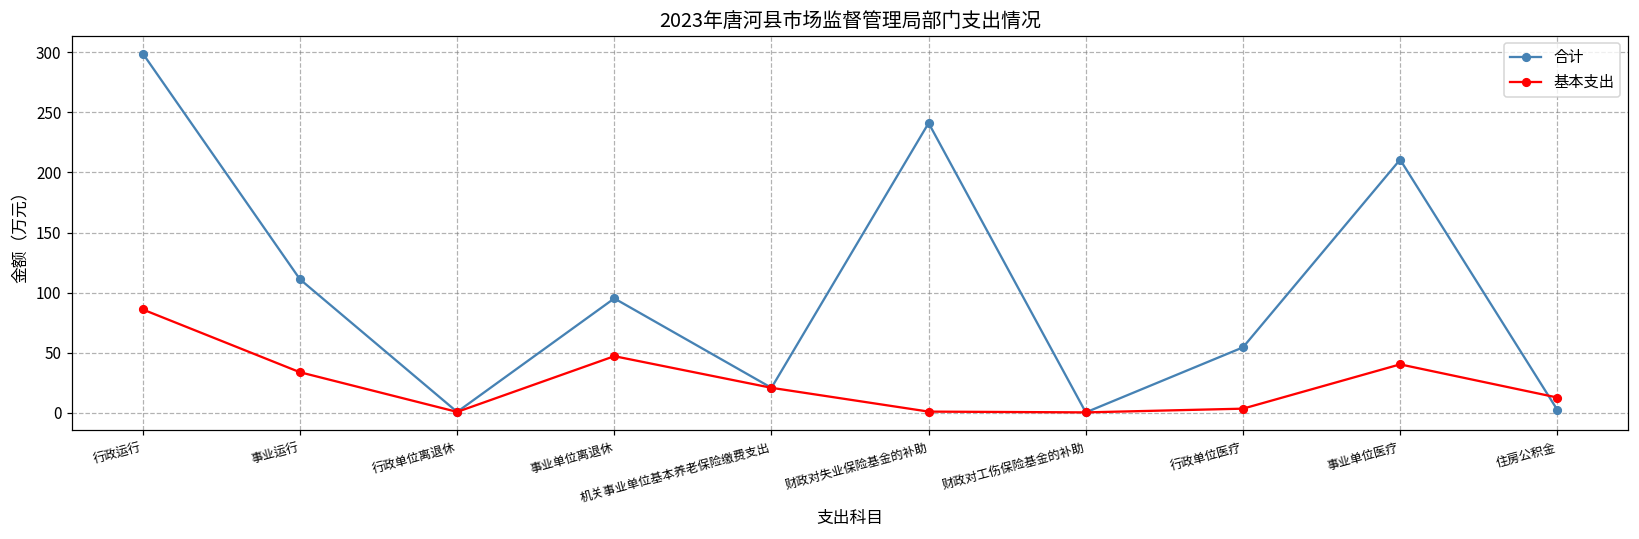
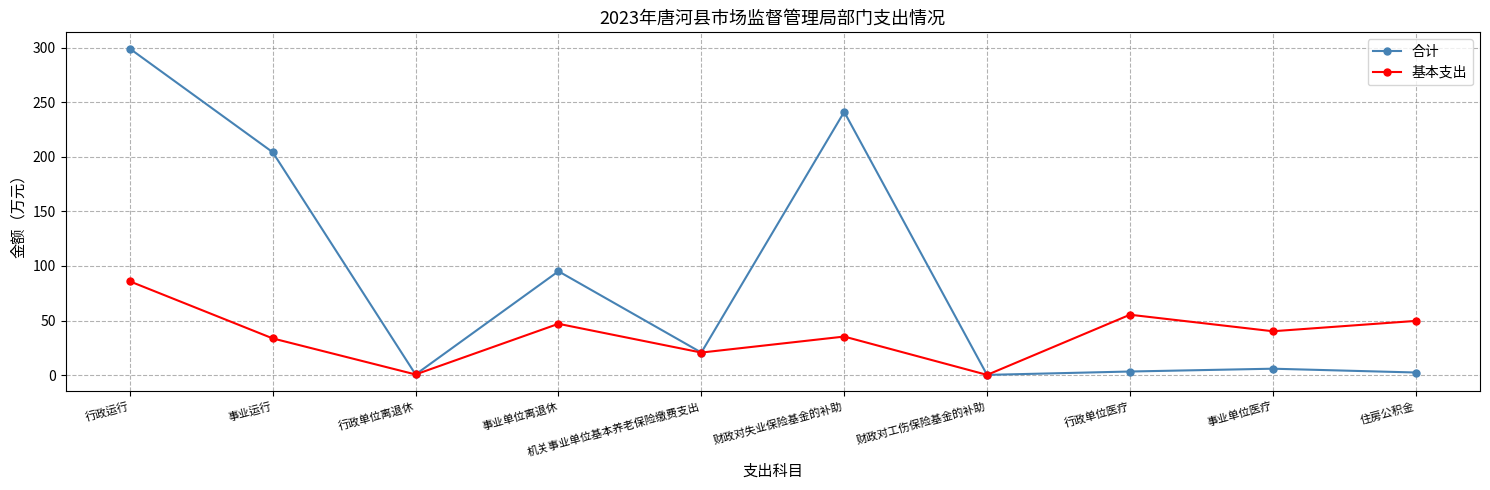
合计, 事业运行: 111 -> 204
基本支出, 财政对失业保险基金的补助: 1 -> 35
合计, 行政单位医疗: 54 -> 3
基本支出, 行政单位医疗: 3 -> 55
合计, 事业单位医疗: 211 -> 6
基本支出, 住房公积金: 13 -> 50
